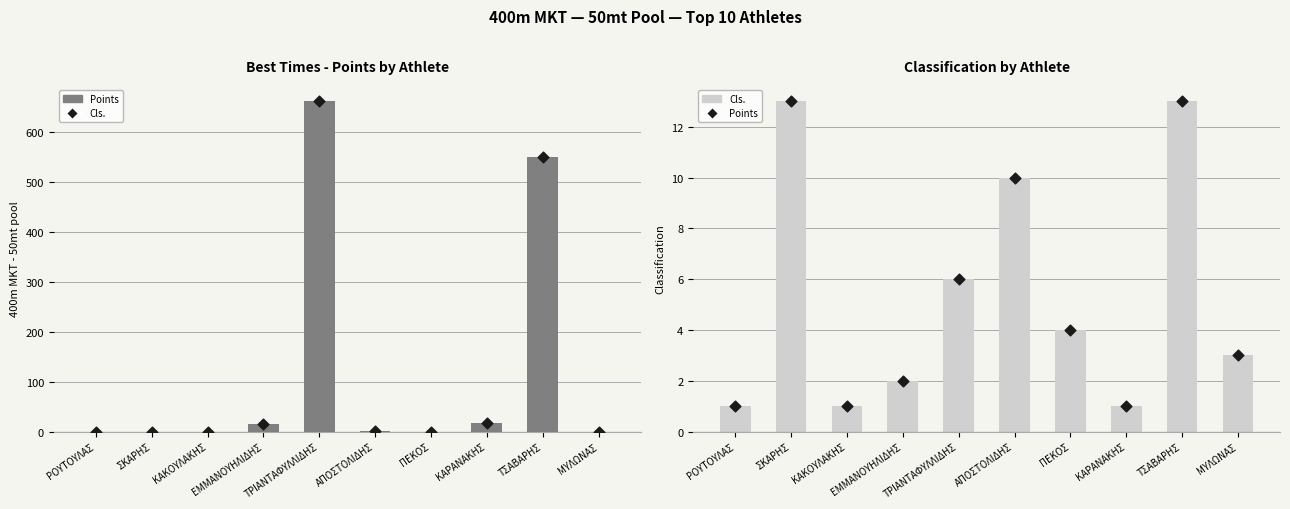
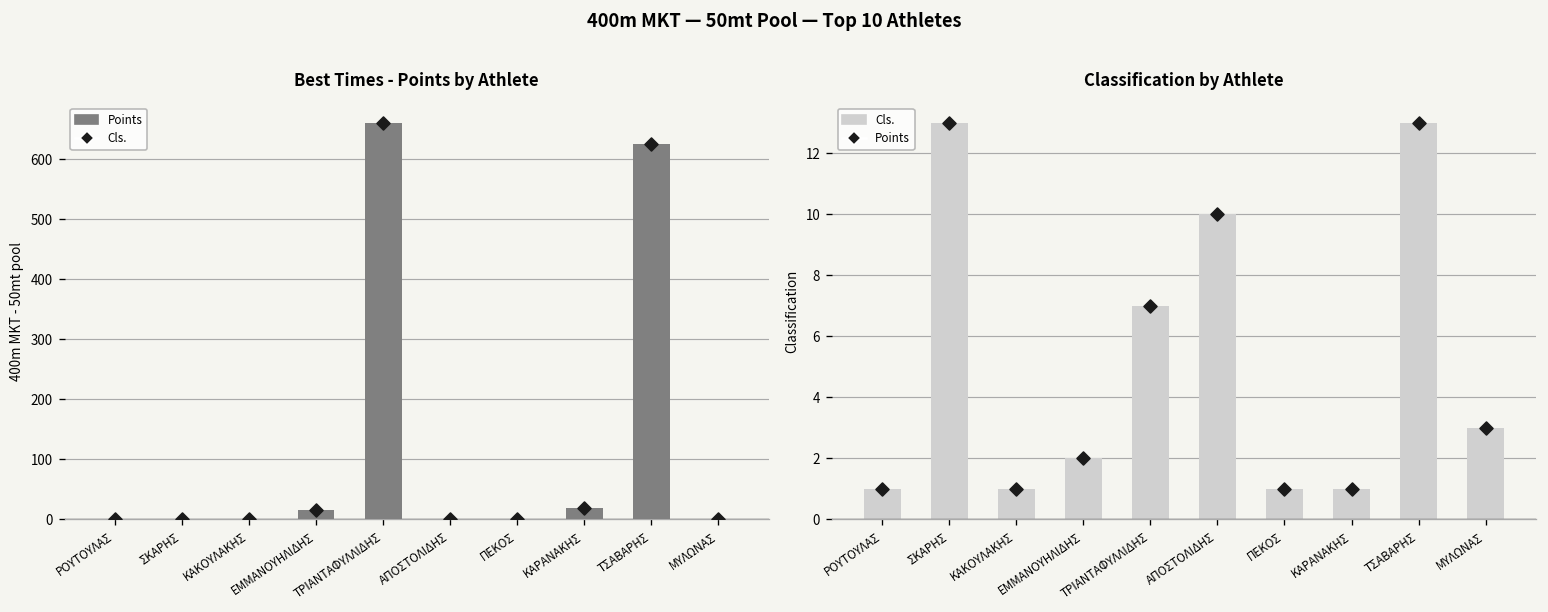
Best Times - Points by Athlete, ΤΣΑΒΑΡΗΣ: 550 -> 630
Classification by Athlete, Cls., ΤΡΙΑΝΤΑΦΥΛΛΙΔΗΣ: 6 -> 7
Classification by Athlete, Cls., ΠΕΚΟΣ: 4 -> 1
